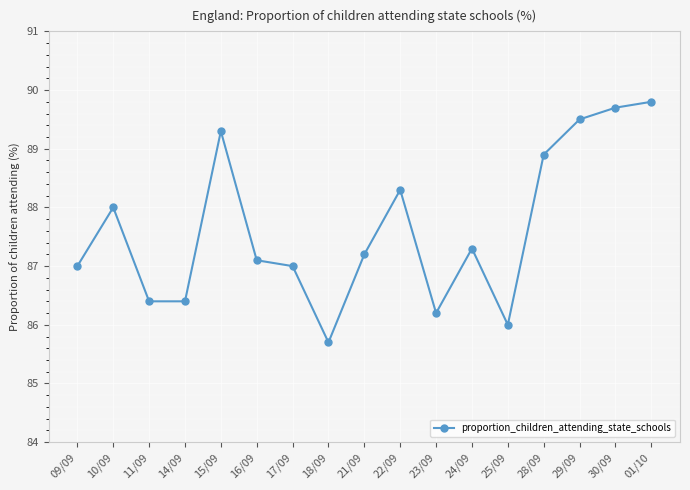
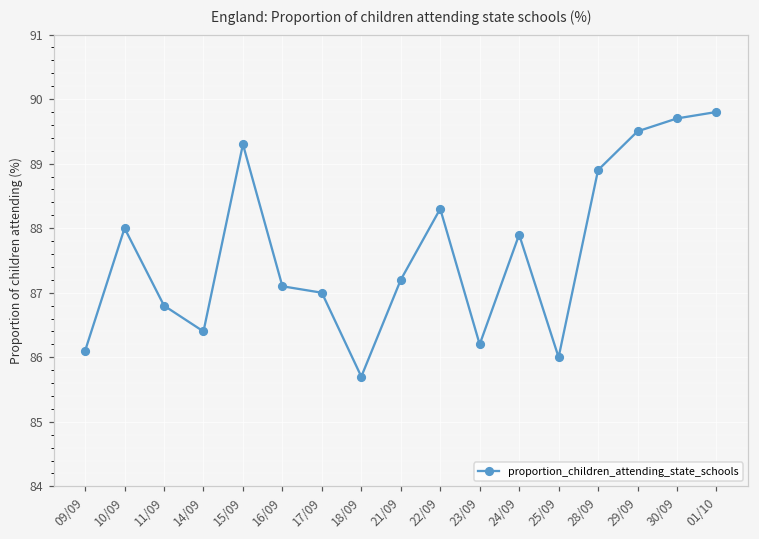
09/09: 87.0 -> 86.1
11/09: 86.4 -> 86.8
24/09: 87.3 -> 87.9
